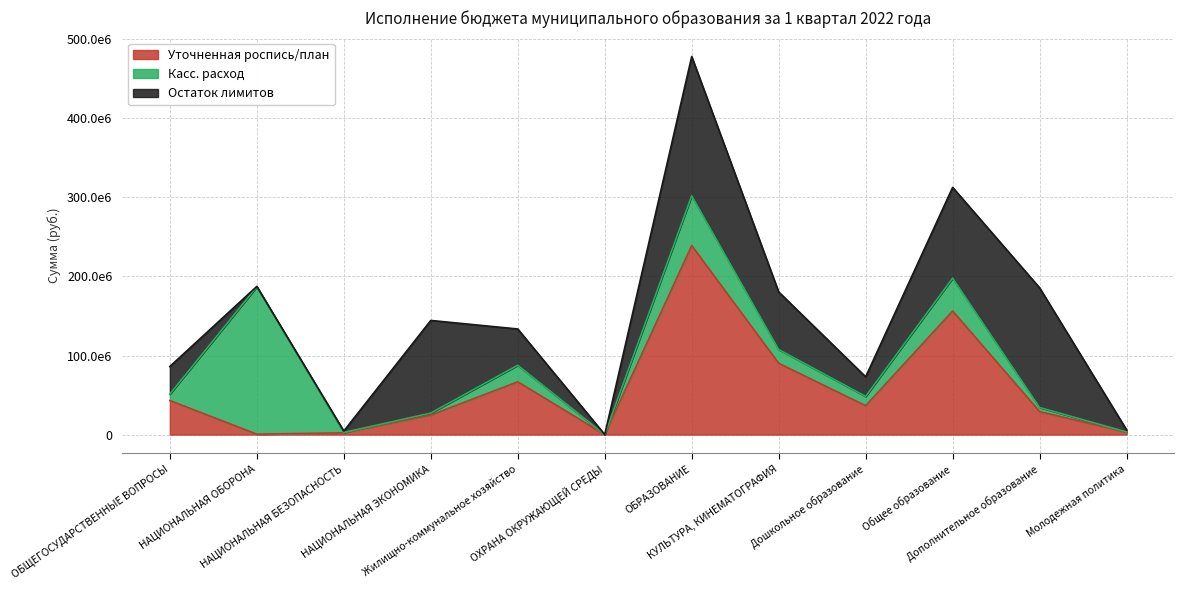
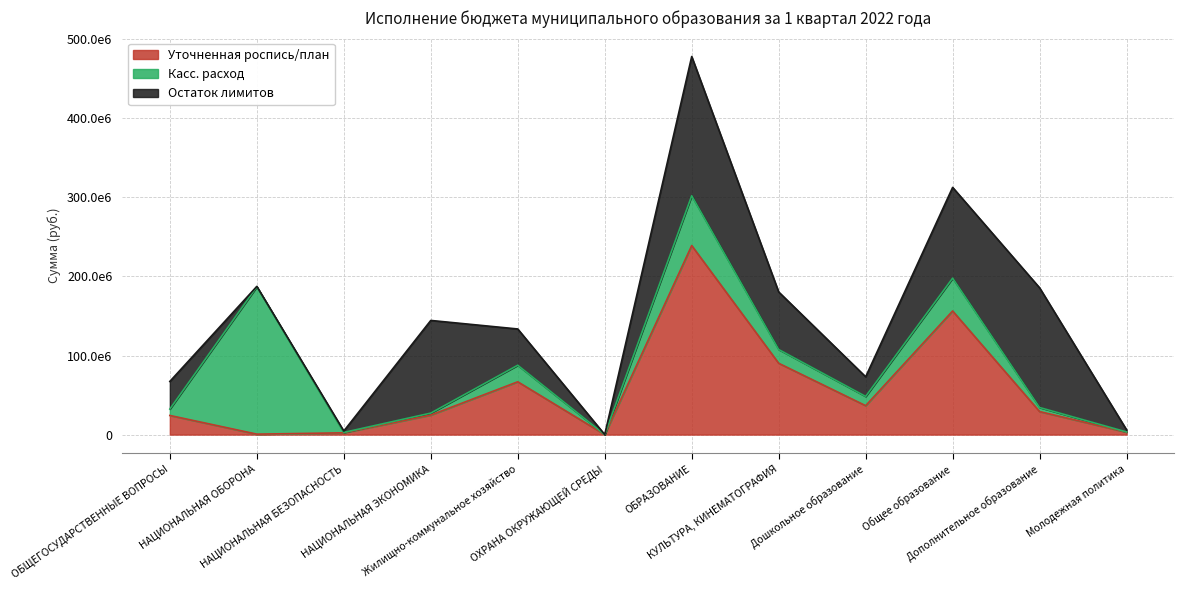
Уточненная роспись/план, ОБЩЕГОСУДАРСТВЕННЫЕ ВОПРОСЫ: 40000000 -> 20000000
